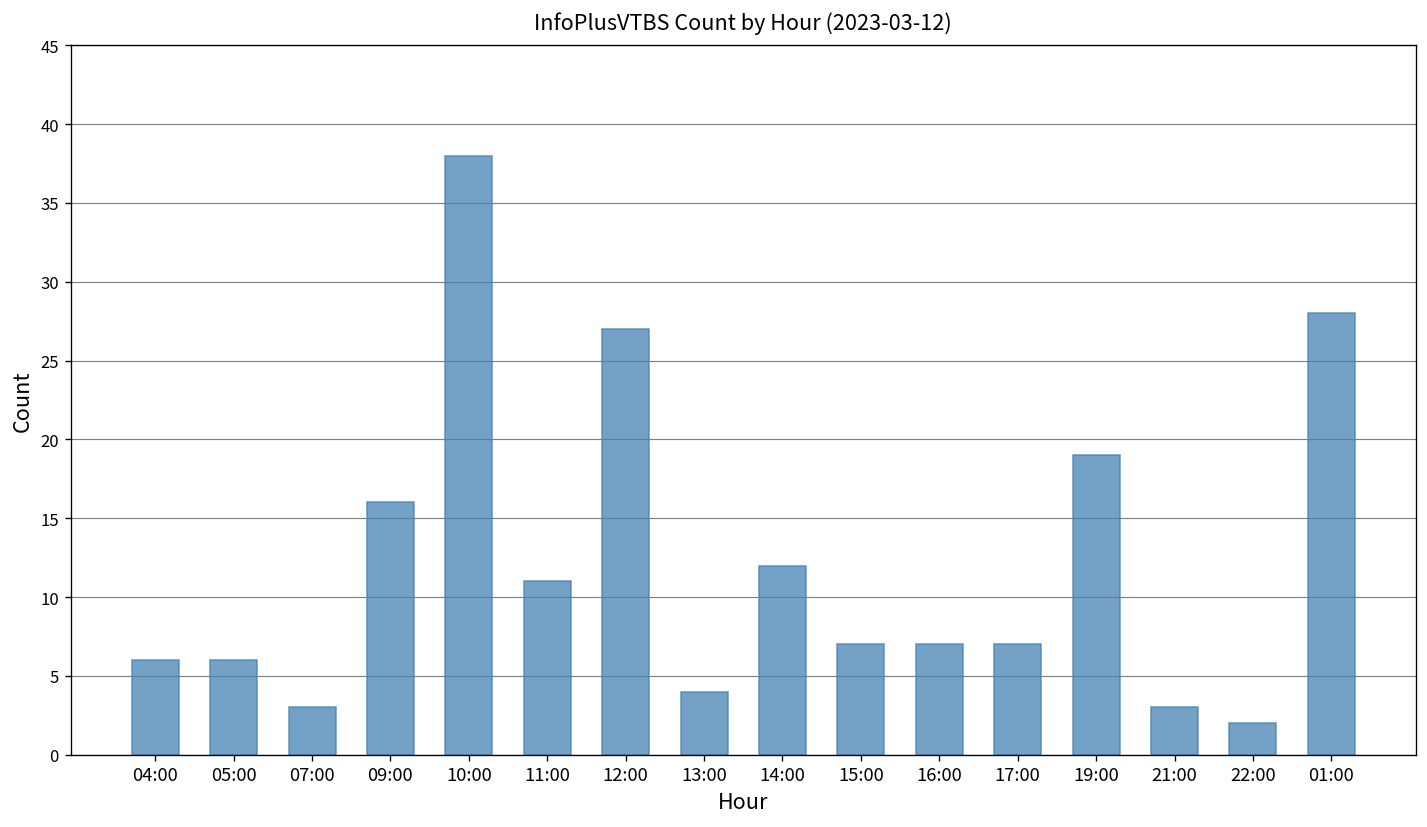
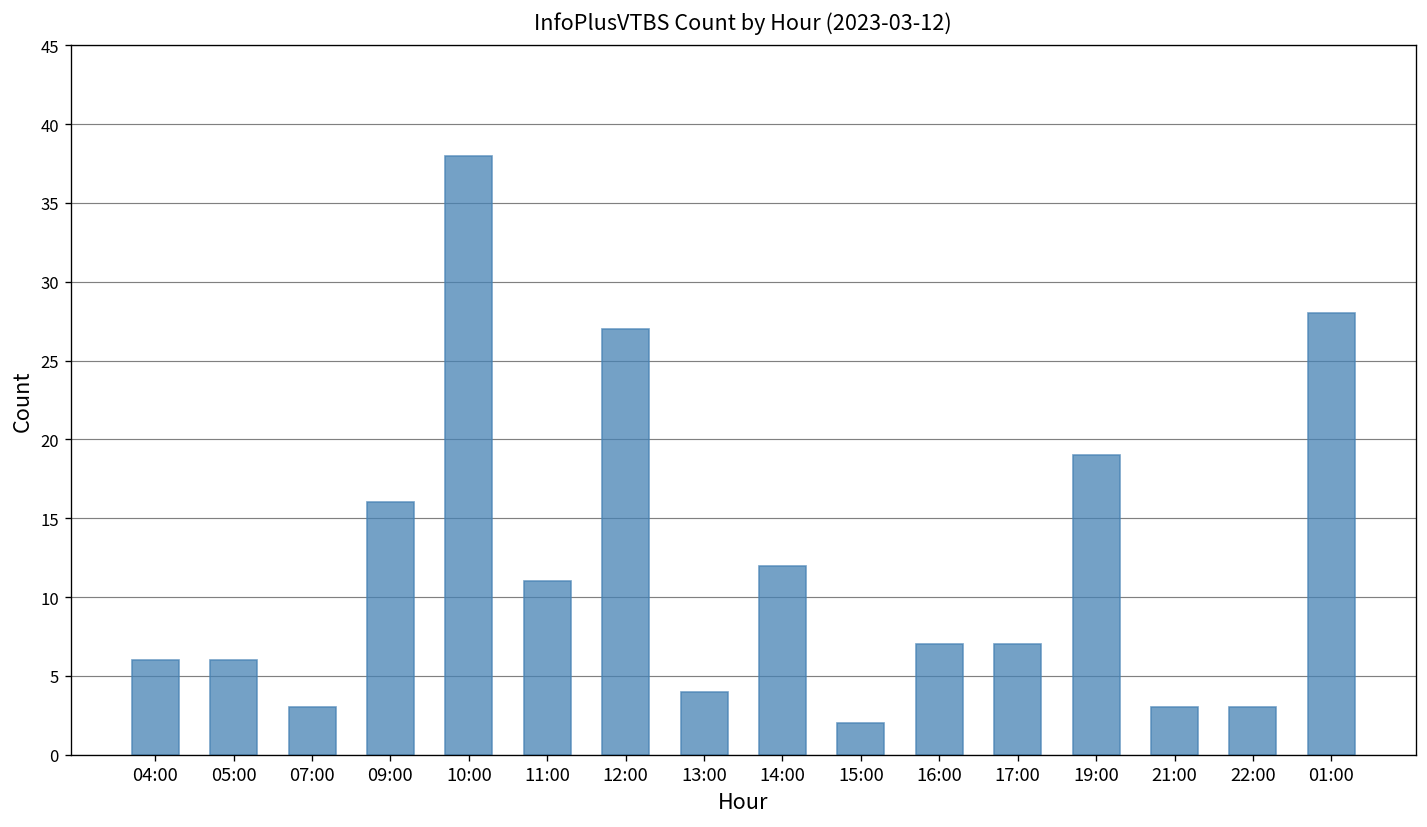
15:00: 7 -> 2
22:00: 2 -> 3
